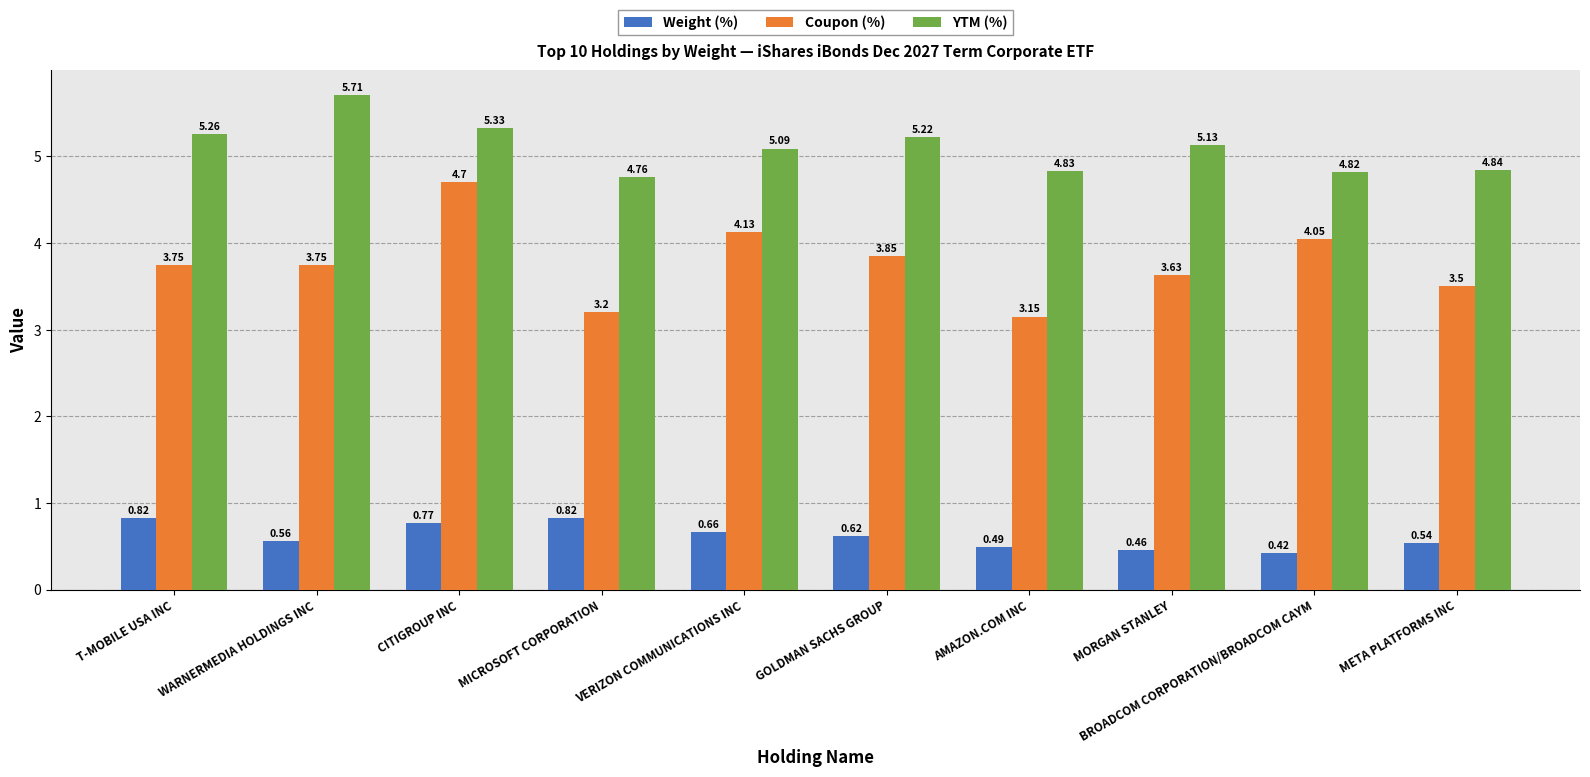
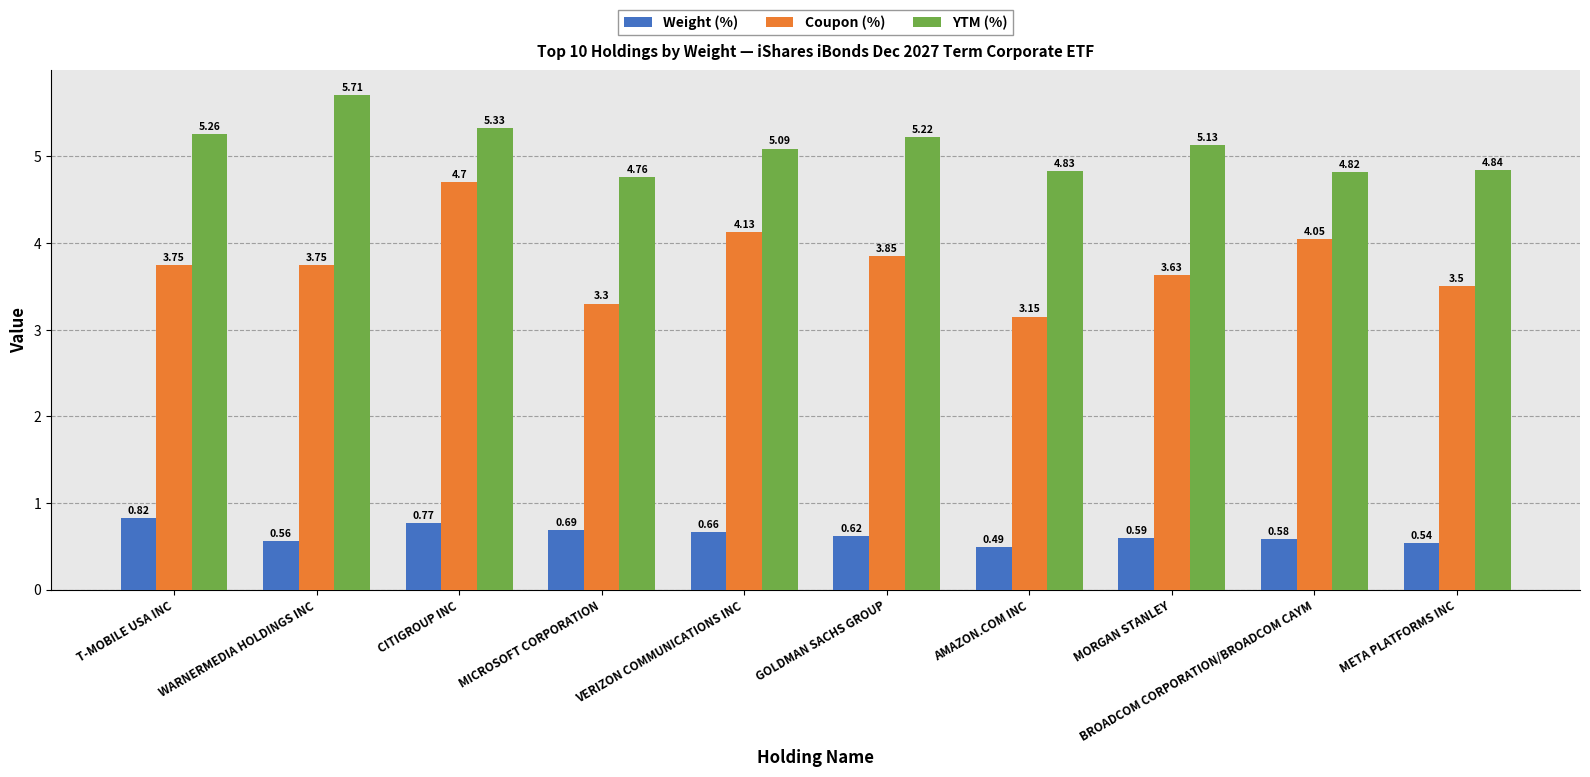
Weight (%), MICROSOFT CORPORATION: 0.82 -> 0.69
Coupon (%), MICROSOFT CORPORATION: 3.2 -> 3.3
Weight (%), MORGAN STANLEY: 0.46 -> 0.59
Weight (%), BROADCOM CORPORATION/BROADCOM CAYM: 0.42 -> 0.58
